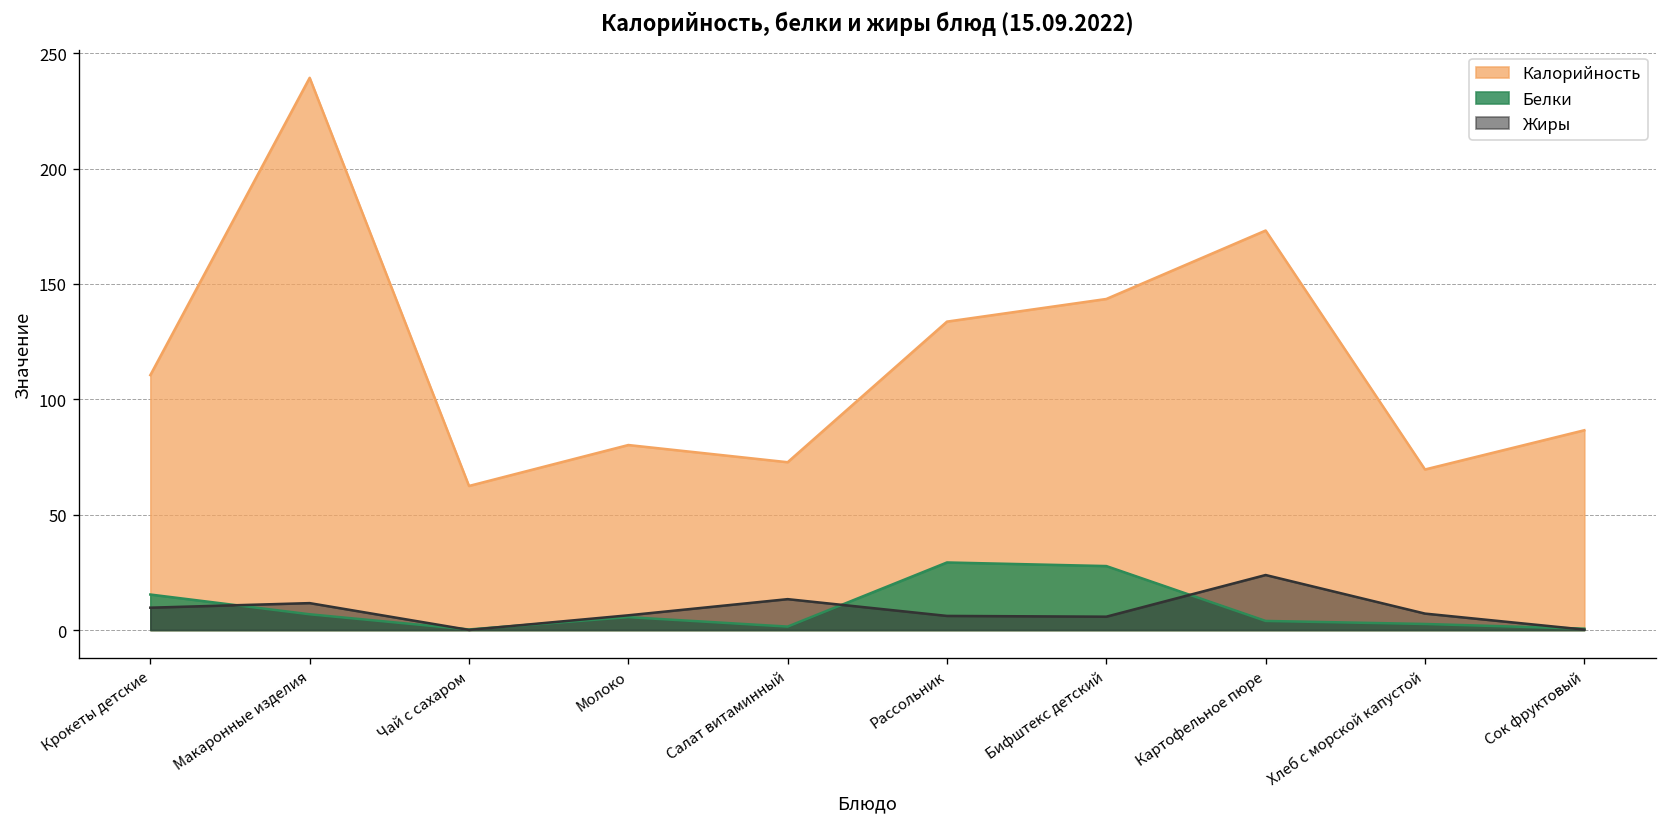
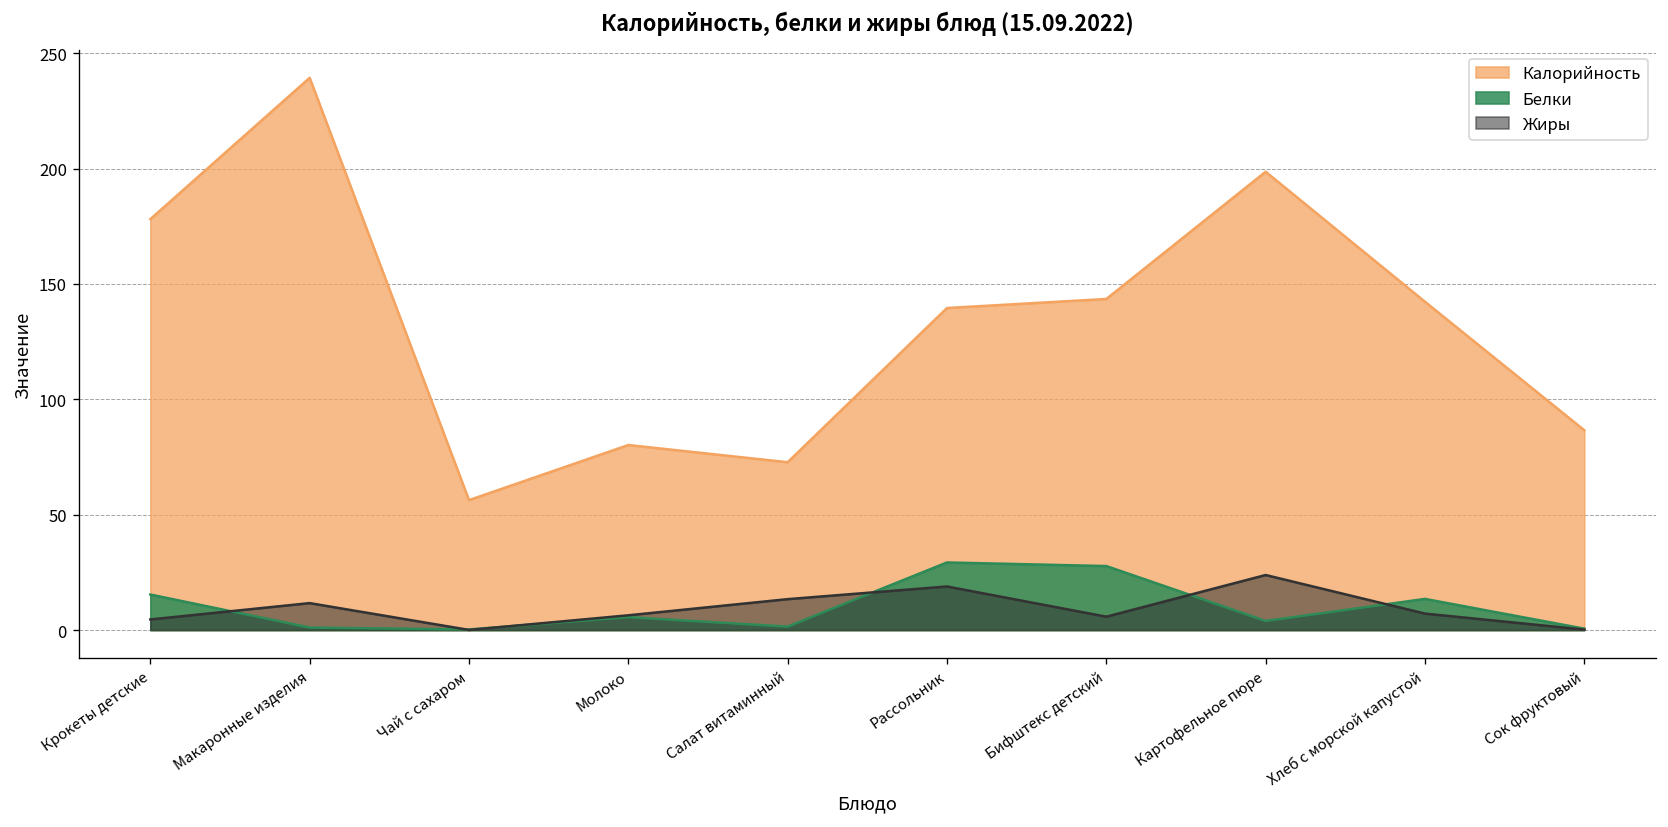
Калорийность, Крокеты детские: 111 -> 178
Жиры, Крокеты детские: 10 -> 5
Белки, Макаронные изделия: 7 -> 1
Калорийность, Чай с сахаром: 62 -> 56
Калорийность, Рассольник: 134 -> 140
Жиры, Рассольник: 6 -> 19
Калорийность, Картофельное пюре: 173 -> 199
Калорийность, Хлеб с морской капустой: 70 -> 142
Белки, Хлеб с морской капустой: 3 -> 14
